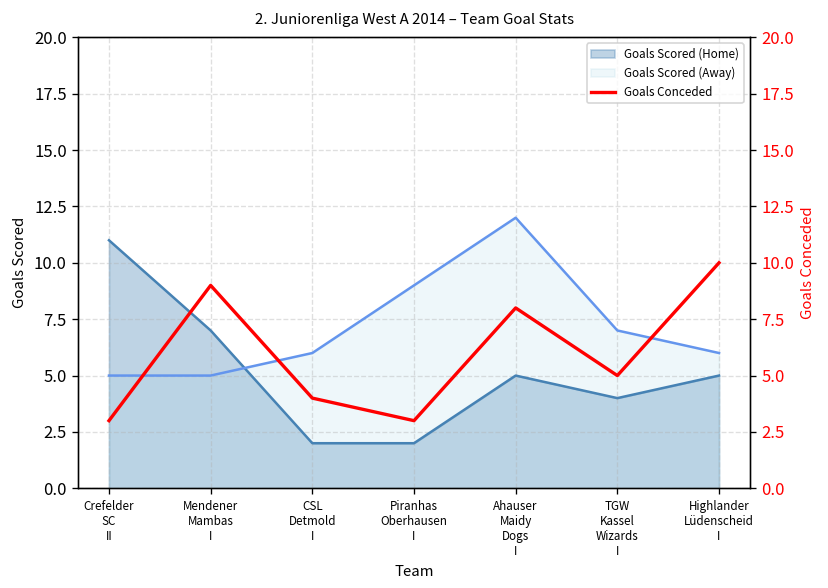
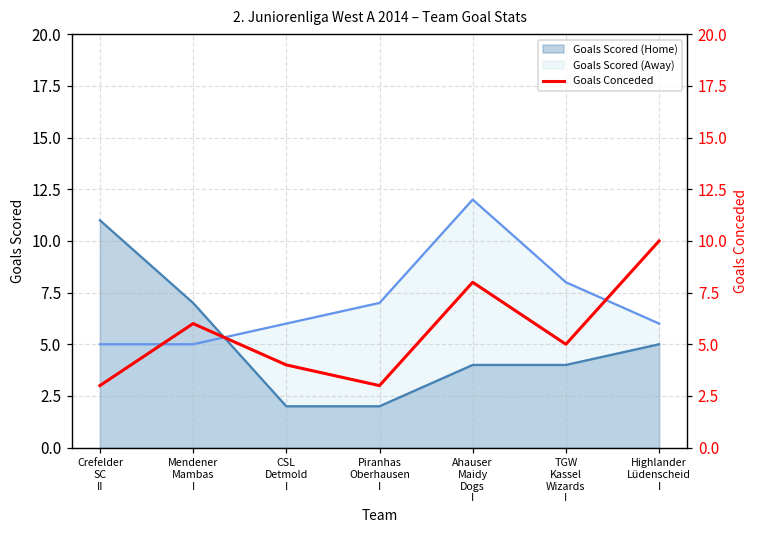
Goals Scored (Away), Piranhas Oberhausen I: 9 -> 7
Goals Scored (Home), Ahauser Maidy Dogs I: 5 -> 4
Goals Scored (Away), TGW Kassel Wizards I: 7 -> 8
Goals Conceded, Mendener Mambas I: 9 -> 6
